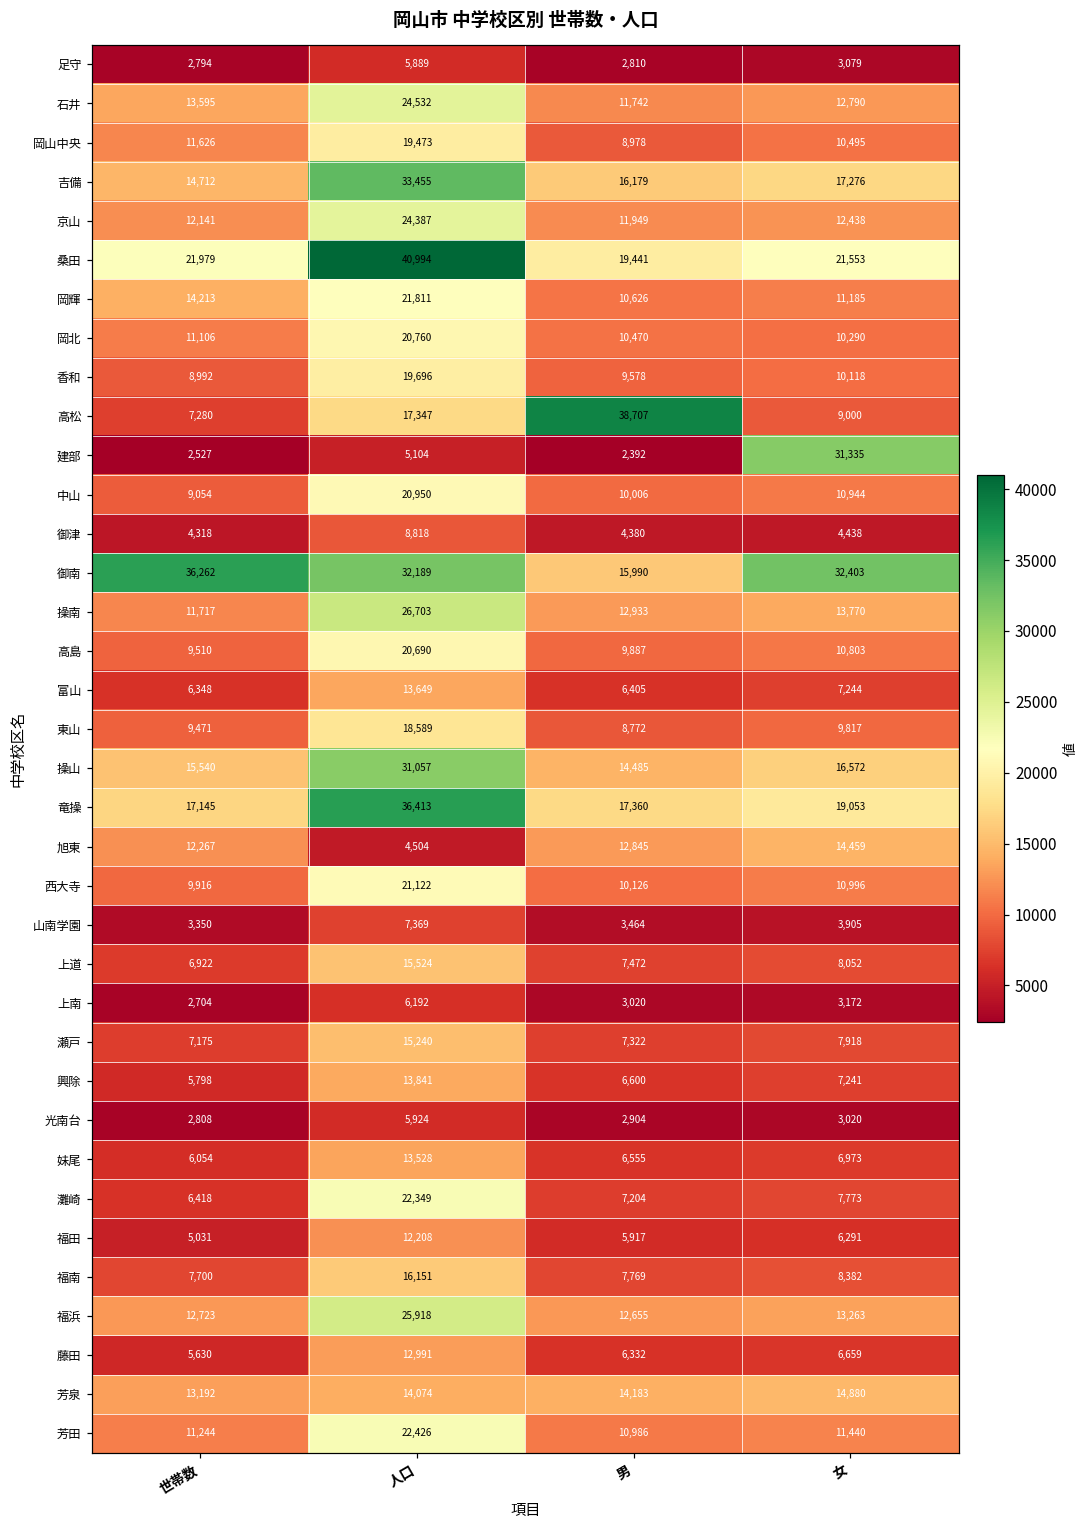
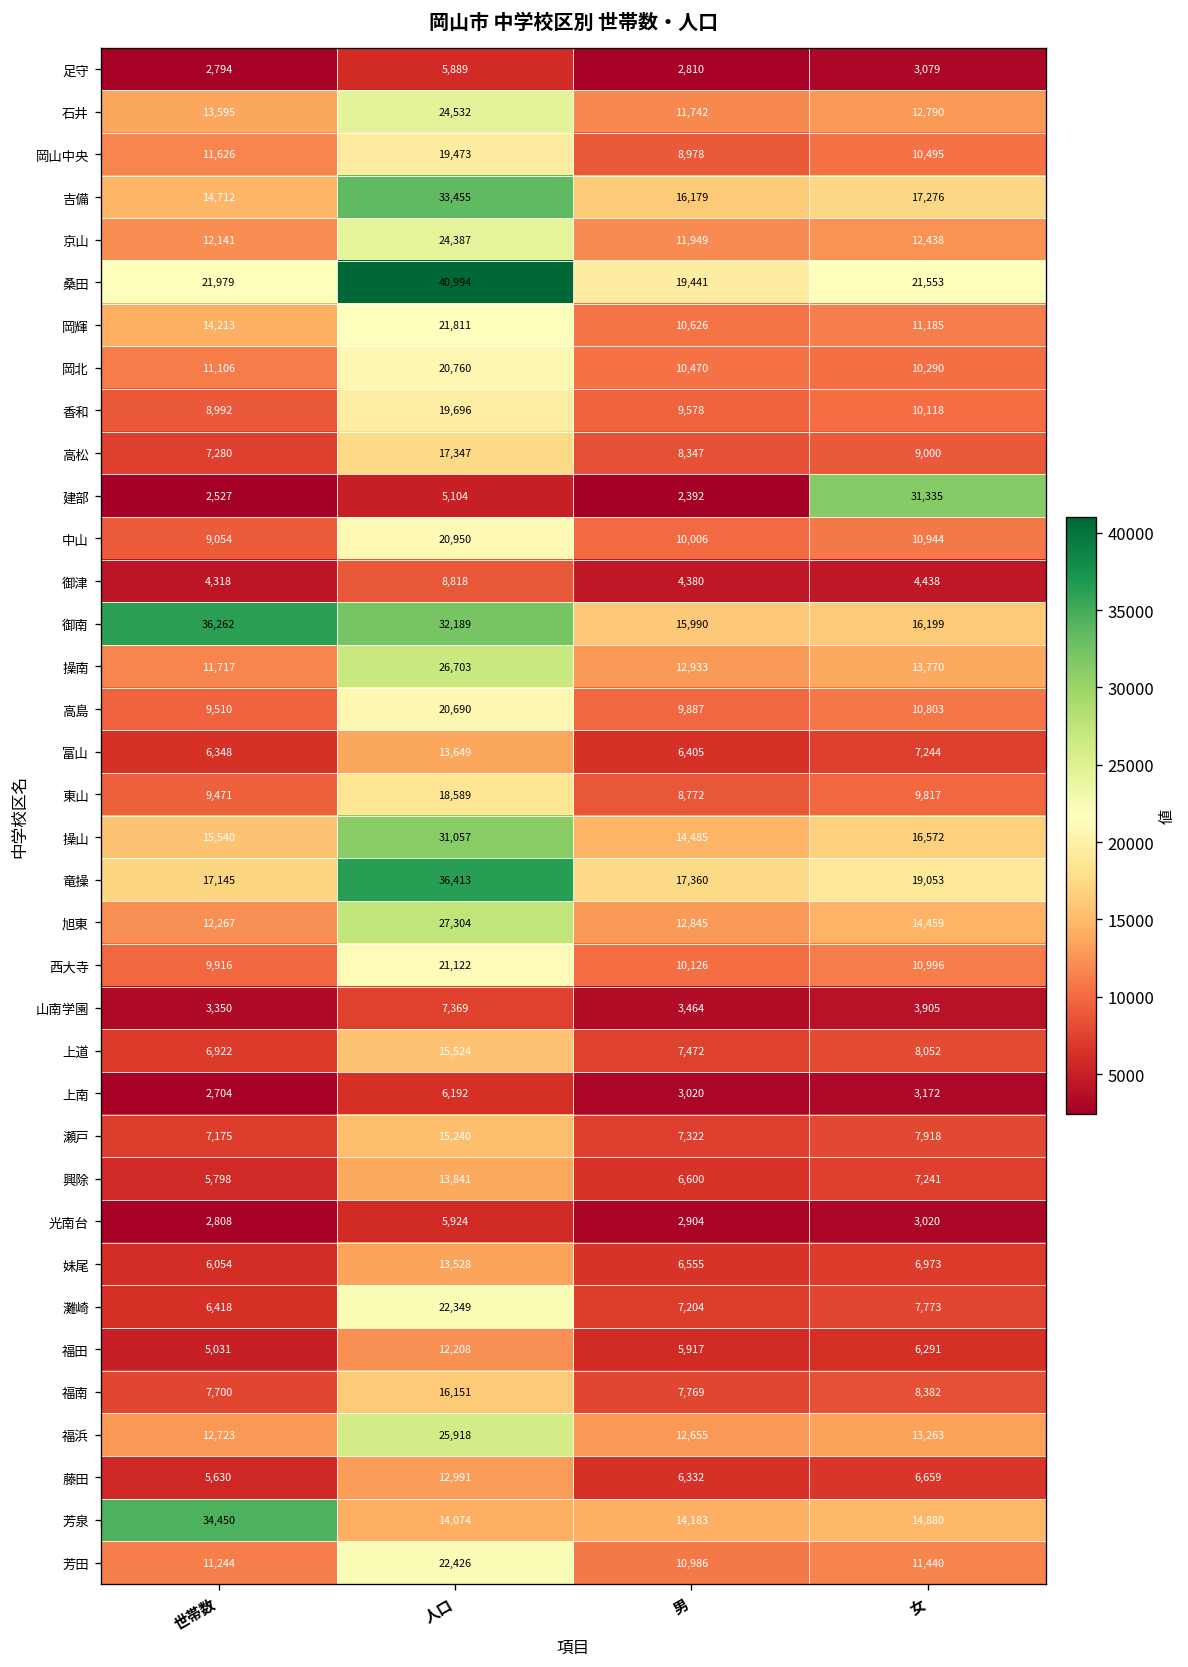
高松, 男: 38,707 -> 8,347
御南, 女: 32,403 -> 16,199
旭東, 人口: 4,504 -> 27,304
芳泉, 世帯数: 13,192 -> 34,450
